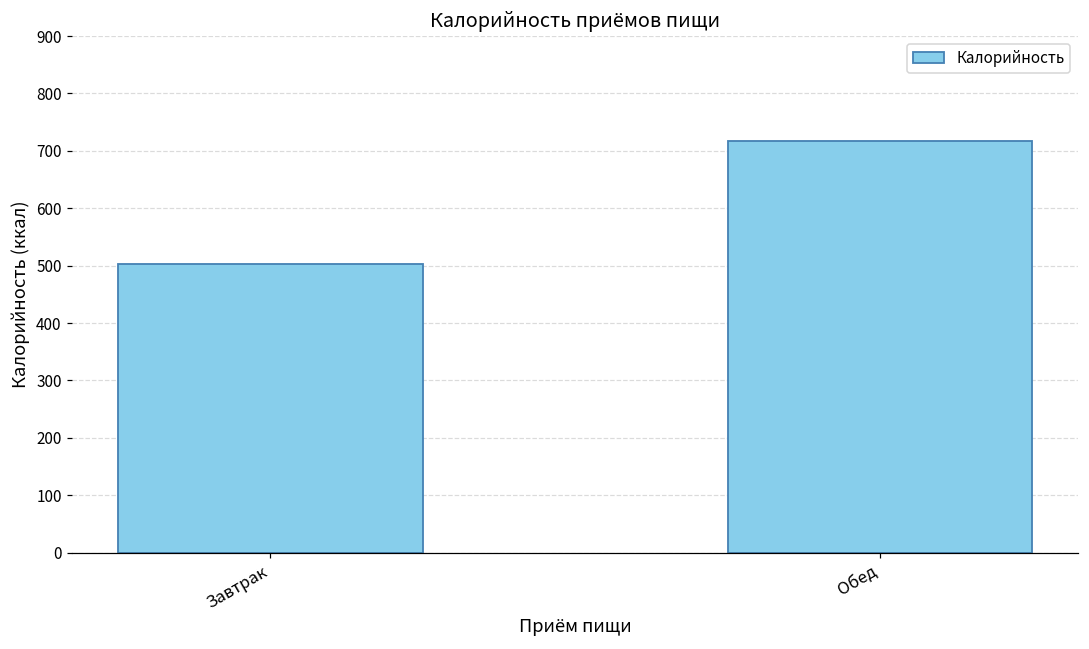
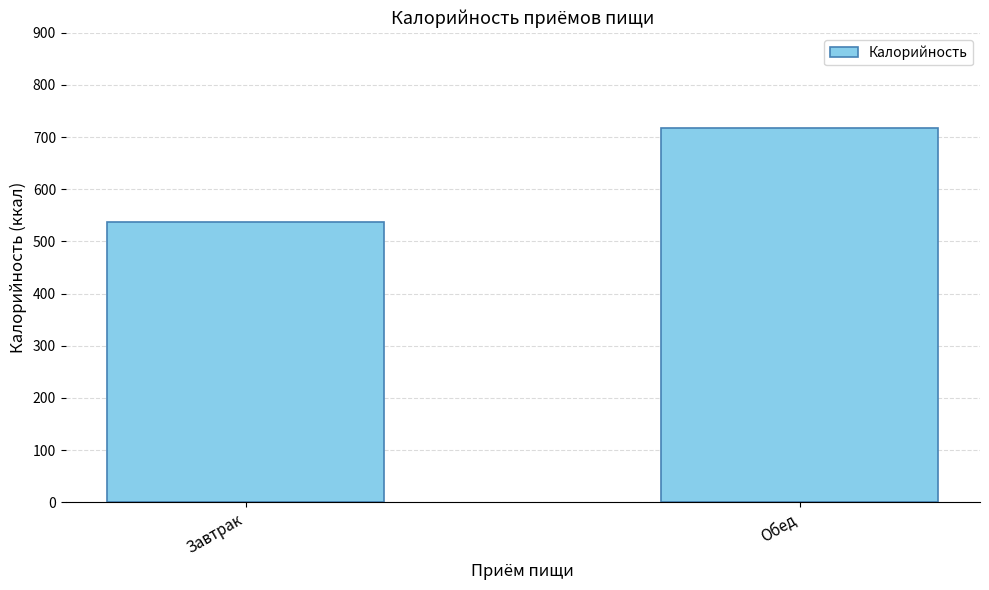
Завтрак: 500 -> 540
